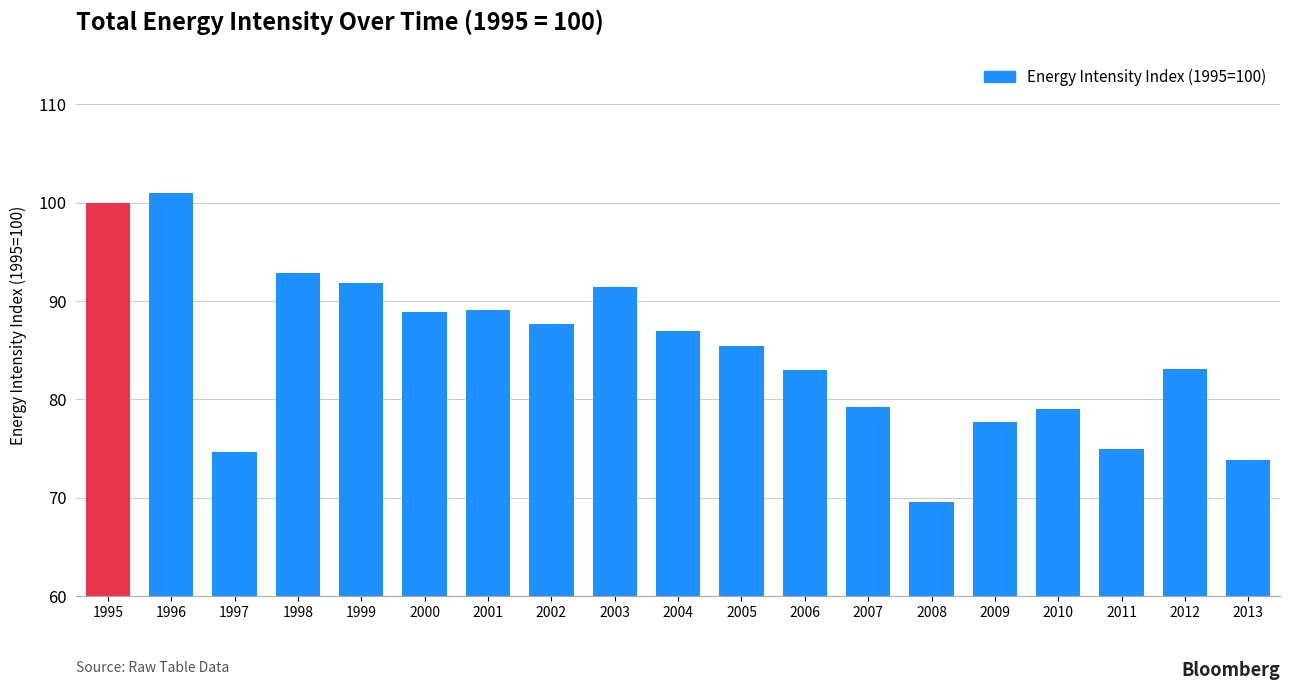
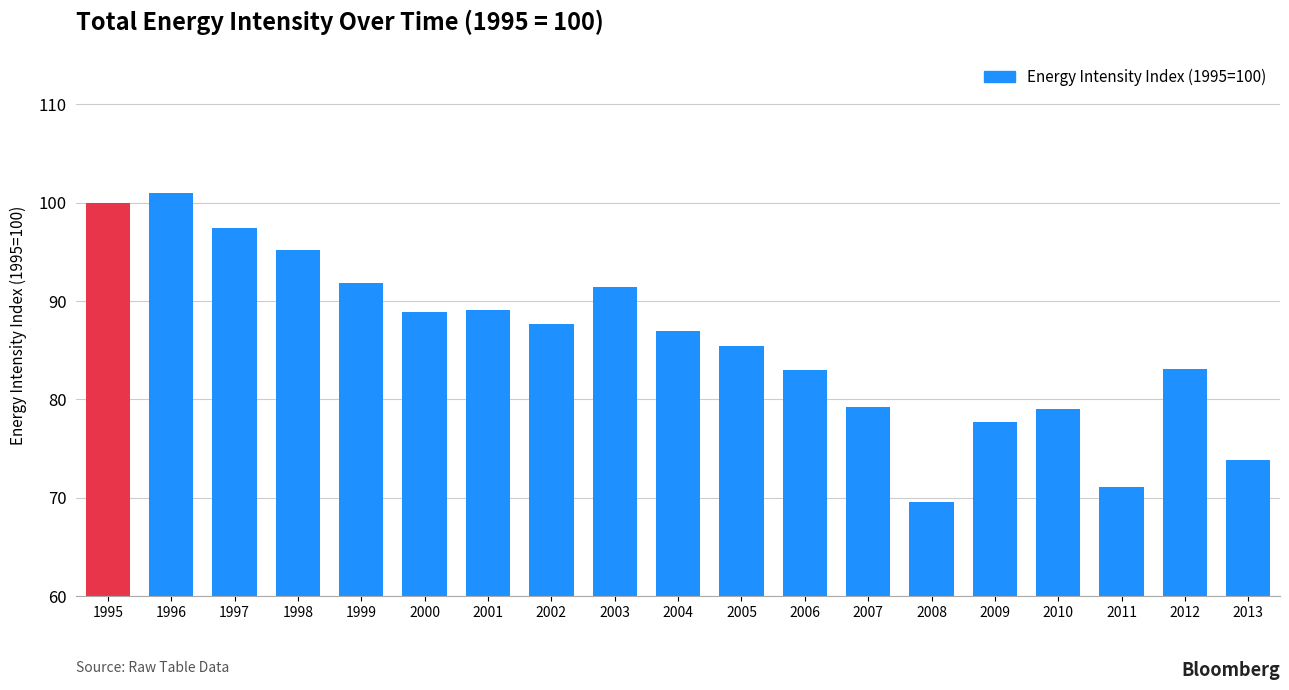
1997: 75 -> 97
1998: 93 -> 95
2011: 75 -> 71
